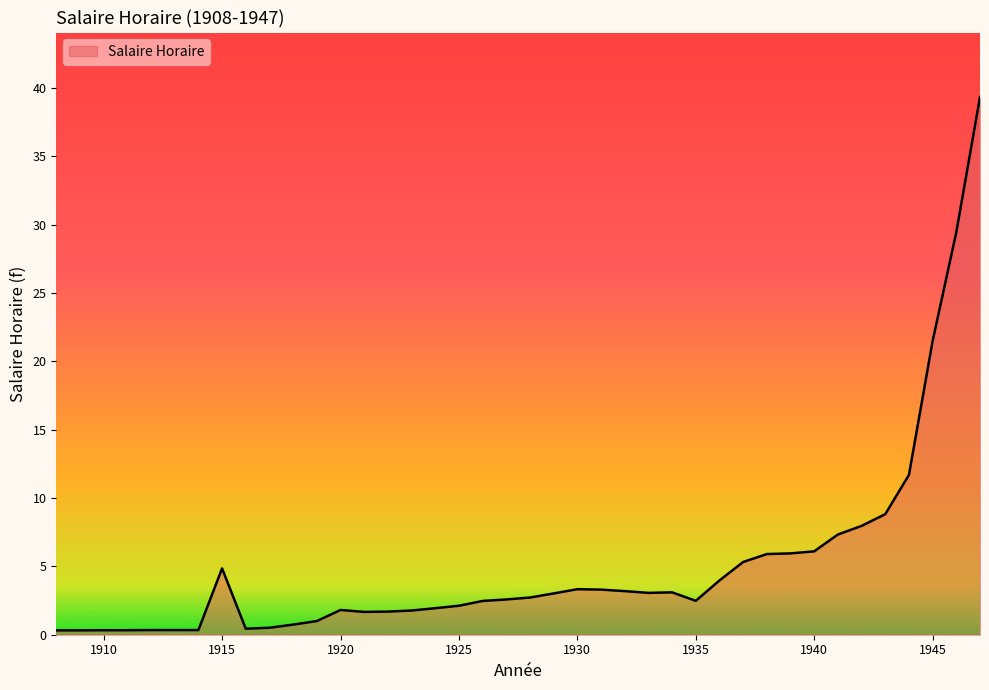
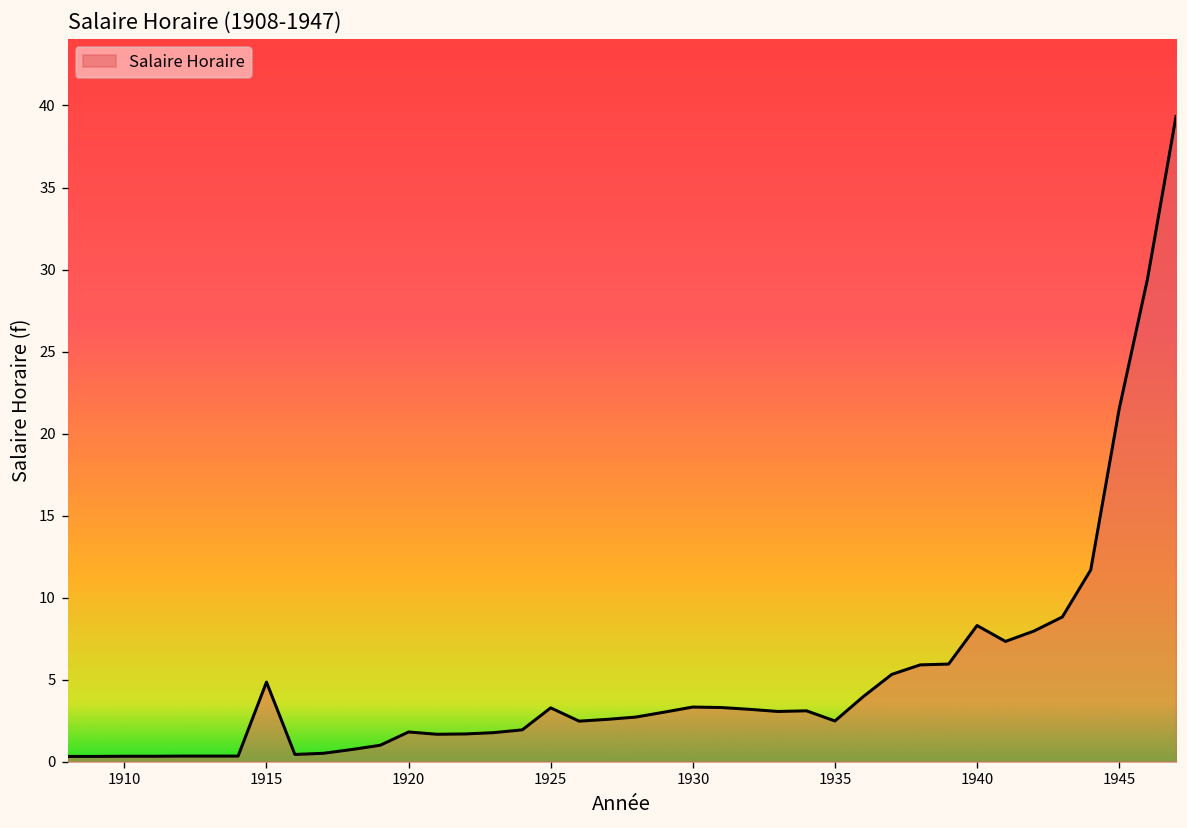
1925: 2.1 -> 3.3
1940: 6.1 -> 8.3
